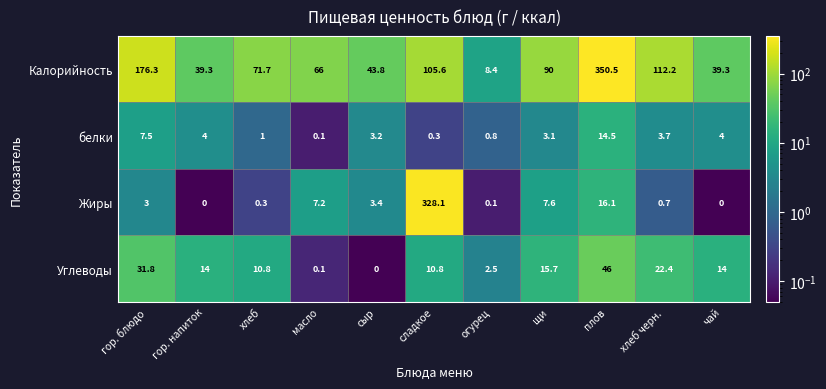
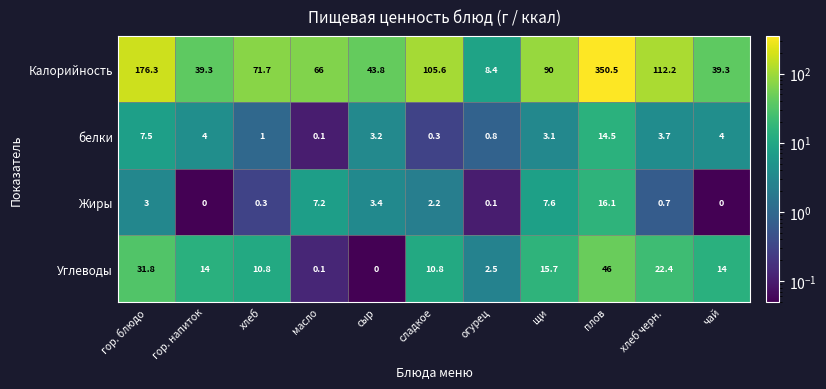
Жиры, сладкое: 328.1 -> 2.2
